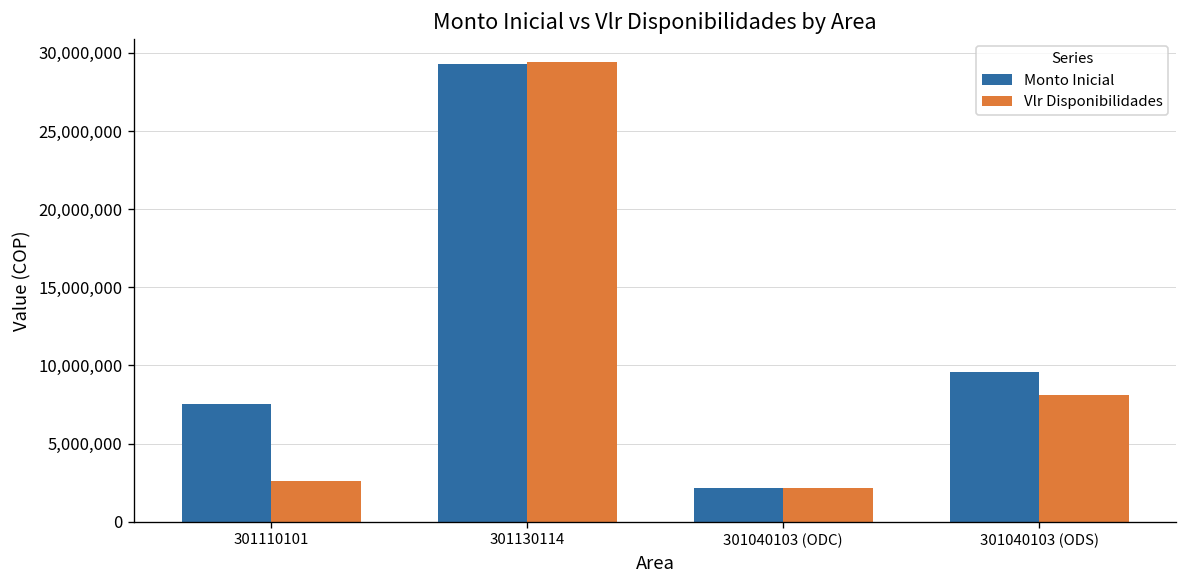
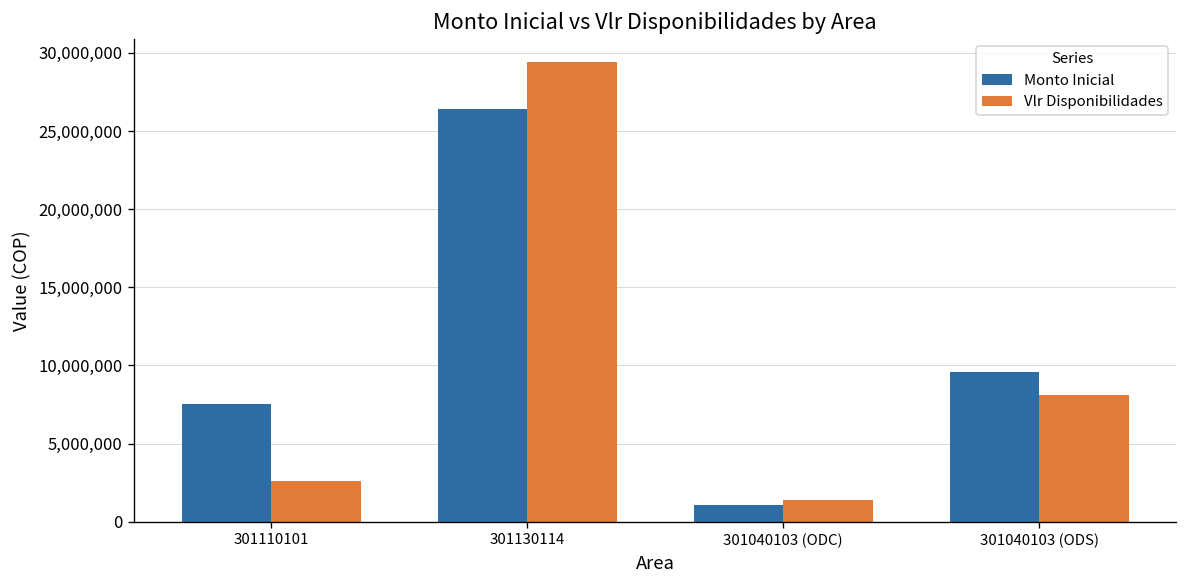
Monto Inicial, 301130114: 29,300,000 -> 26,400,000
Monto Inicial, 301040103 (ODC): 2,100,000 -> 1,100,000
Vlr Disponibilidades, 301040103 (ODC): 2,100,000 -> 1,400,000
